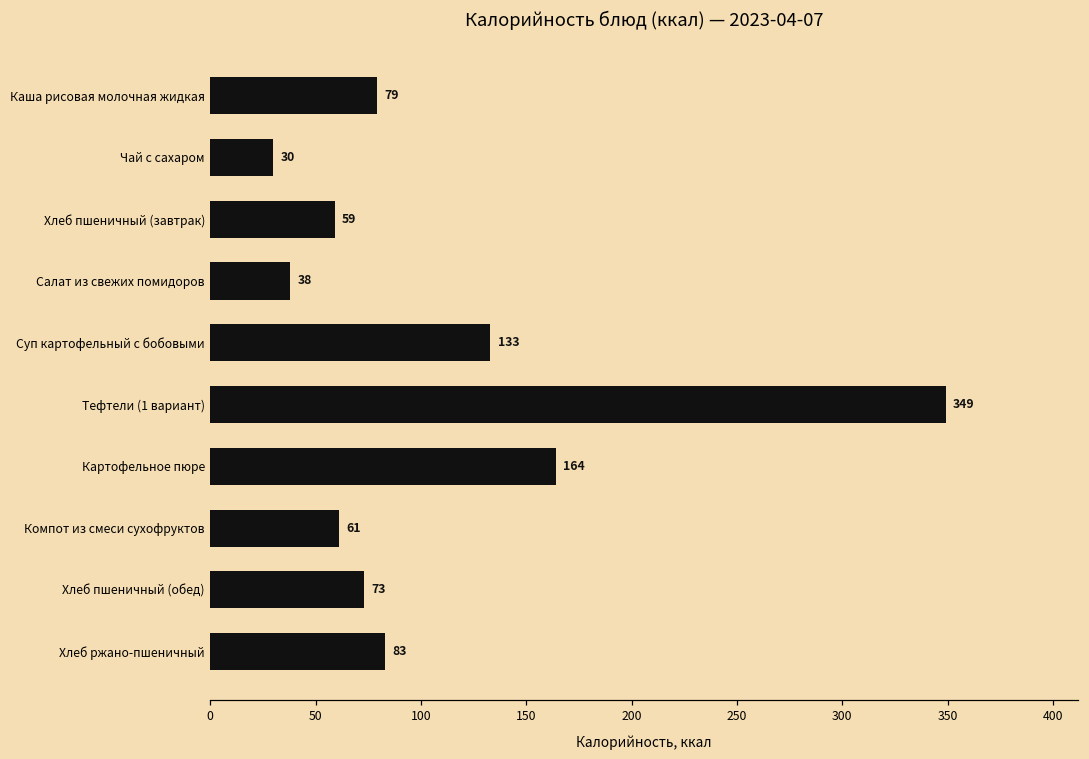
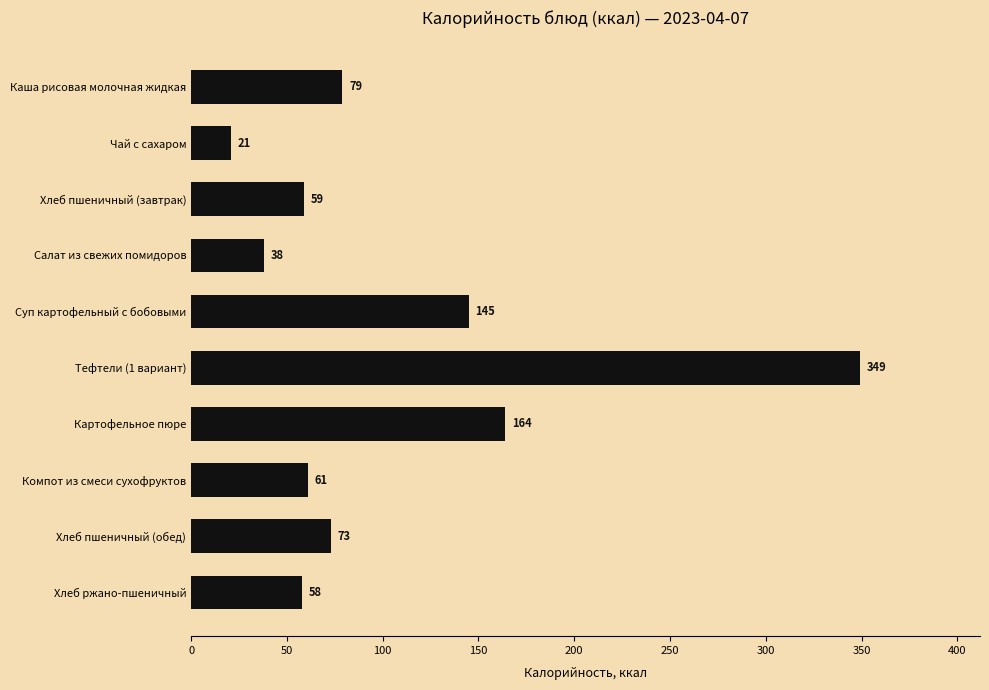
Чай с сахаром: 30 -> 21
Суп картофельный с бобовыми: 133 -> 145
Хлеб ржано-пшеничный: 83 -> 58
